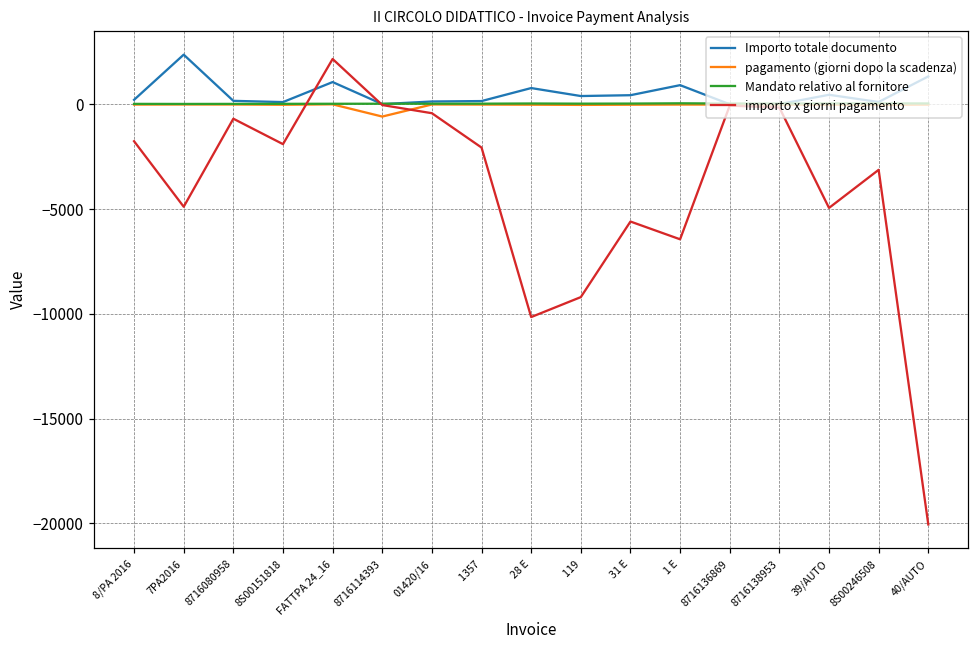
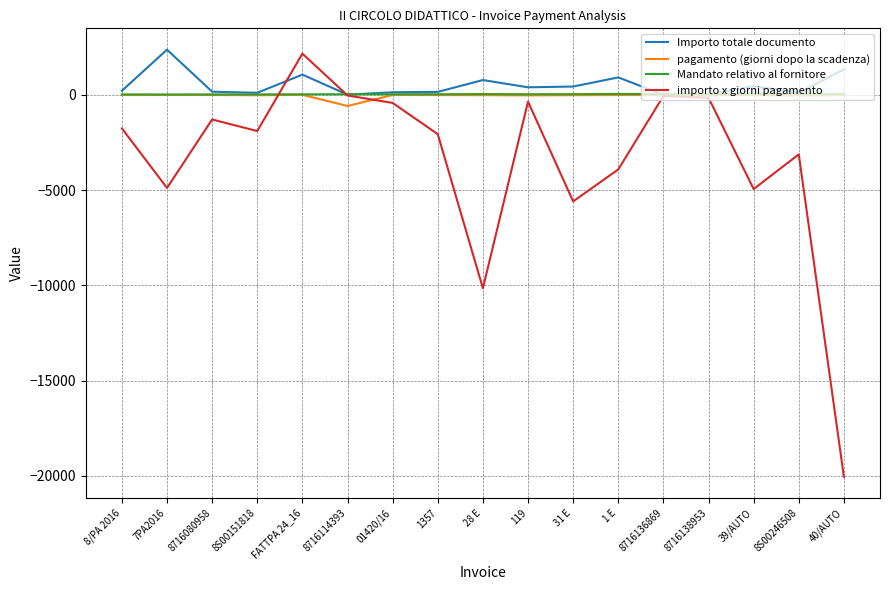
importo x giorni pagamento, 8716080958: -700 -> -1300
importo x giorni pagamento, 119: -9200 -> -400
importo x giorni pagamento, 1 E: -6400 -> -3900
